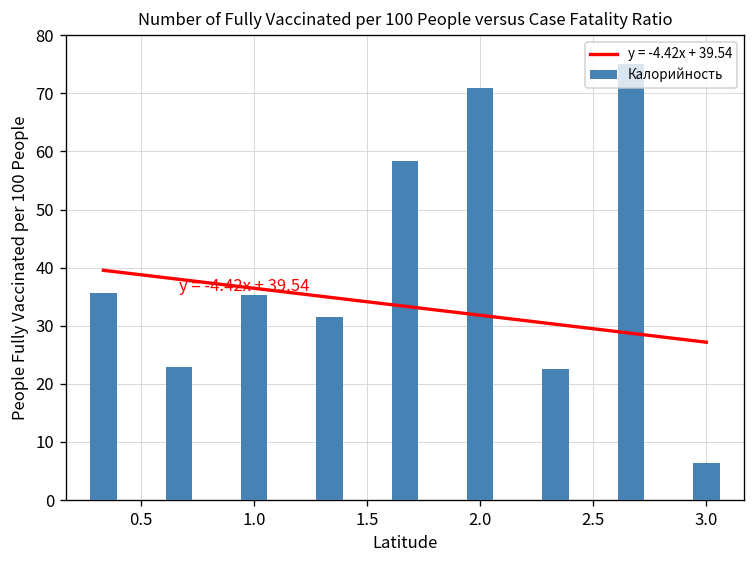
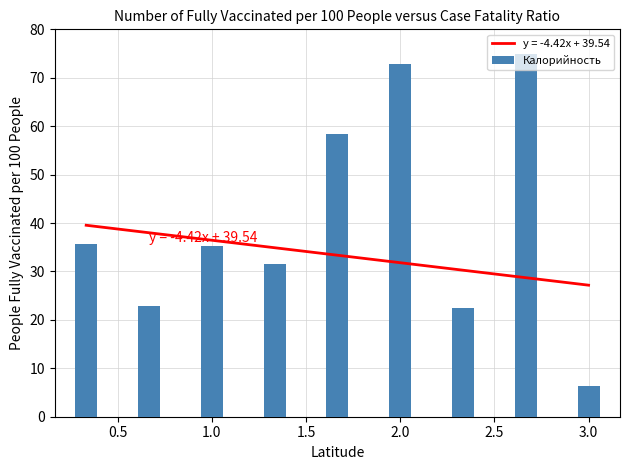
Калорийность, 2.0: 71 -> 73
